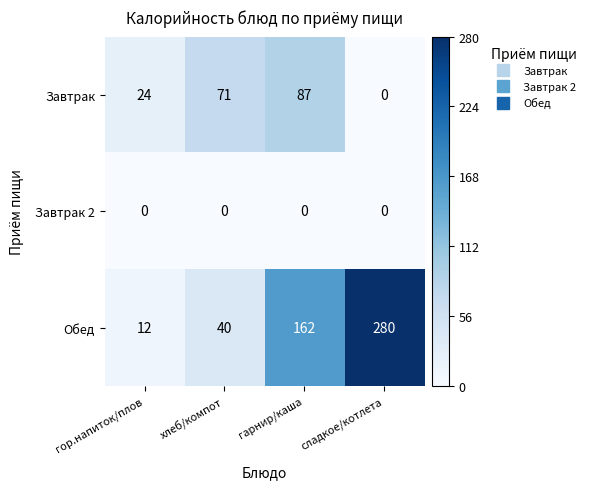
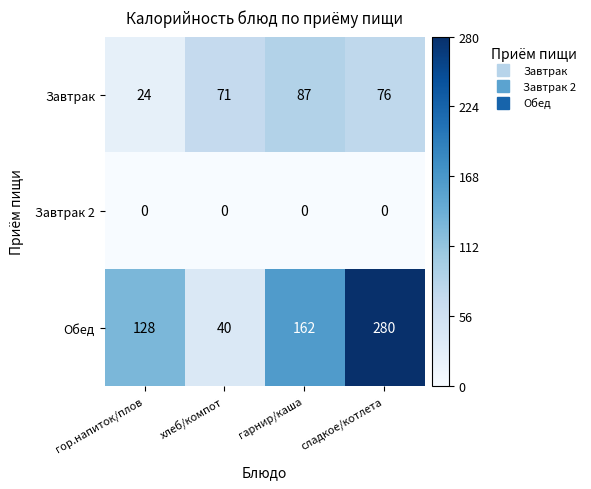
Завтрак, сладкое/котлета: 0 -> 76
Обед, гор.напиток/плов: 12 -> 128
